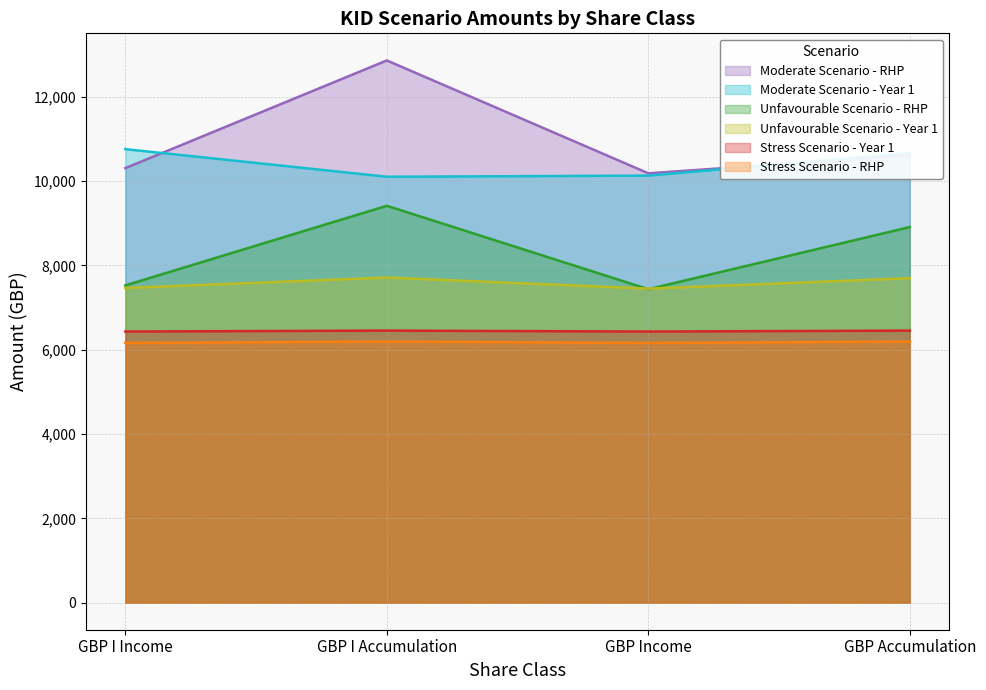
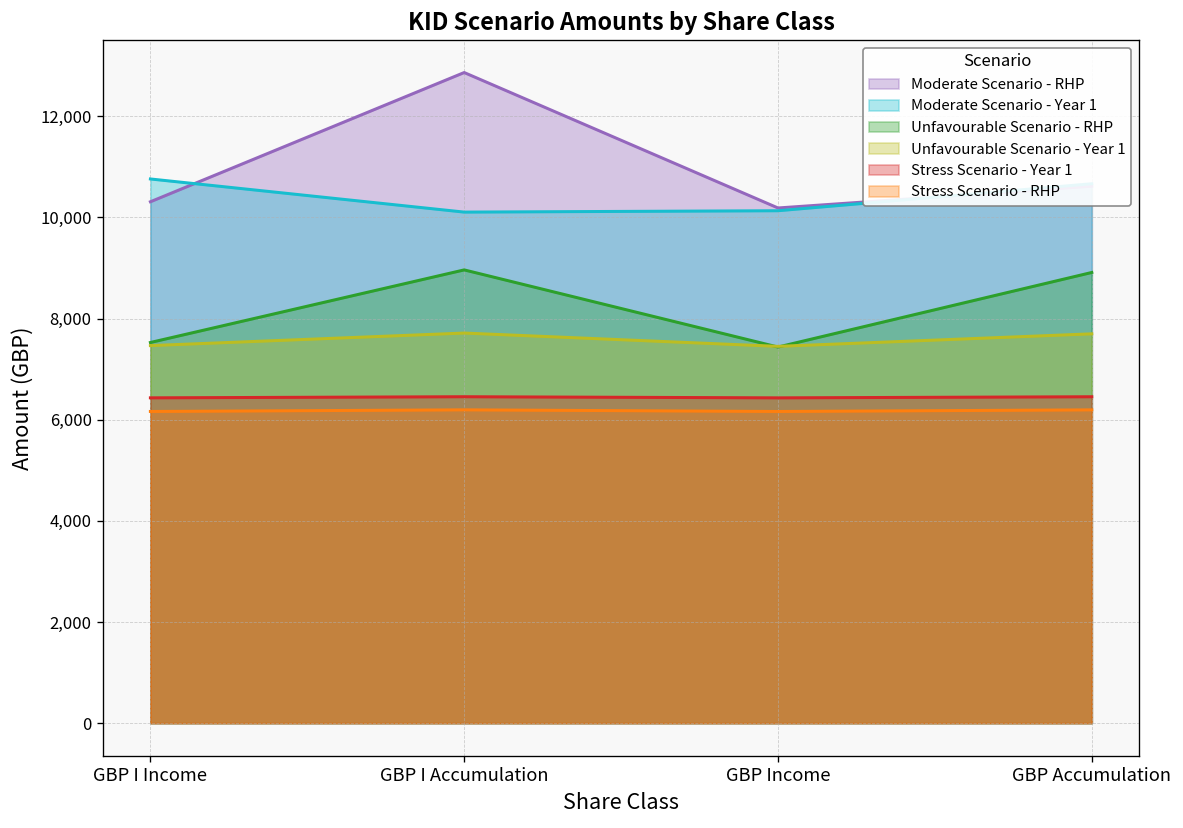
Unfavourable Scenario - RHP, GBP I Accumulation: 9,400 -> 9,000
